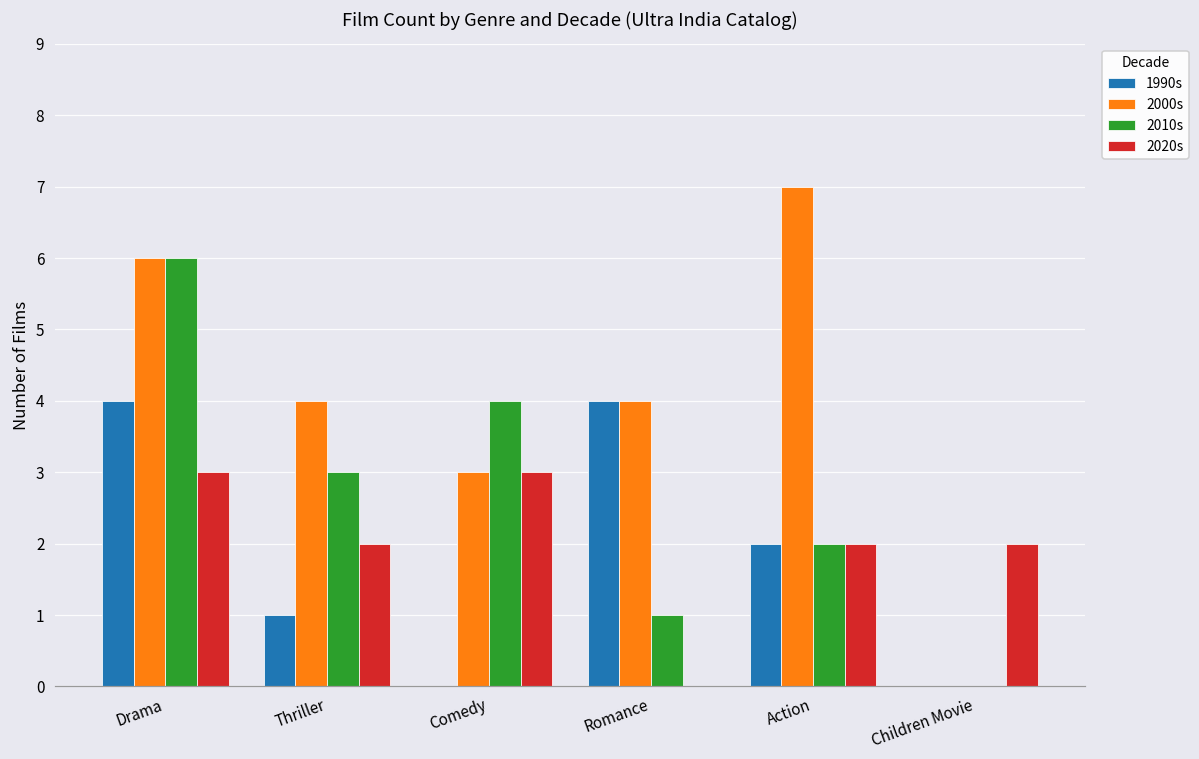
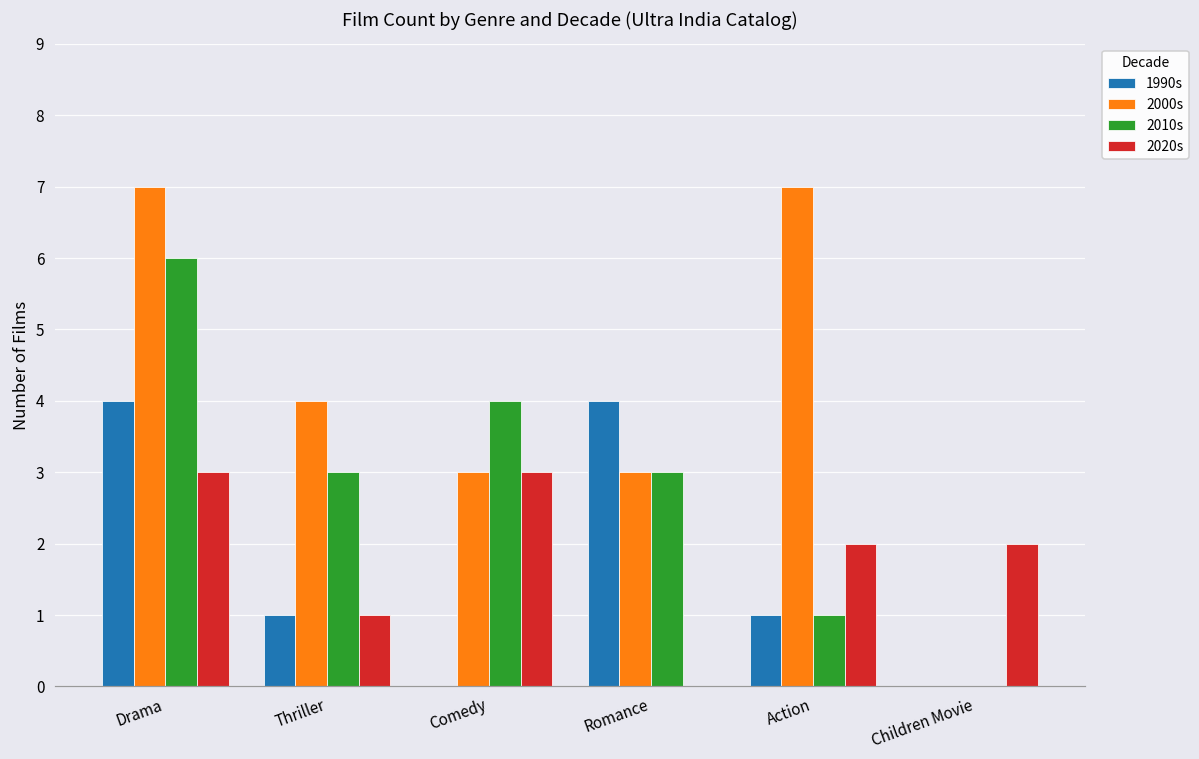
2000s, Drama: 6 -> 7
2020s, Thriller: 2 -> 1
2000s, Romance: 4 -> 3
2010s, Romance: 1 -> 3
1990s, Action: 2 -> 1
2010s, Action: 2 -> 1
